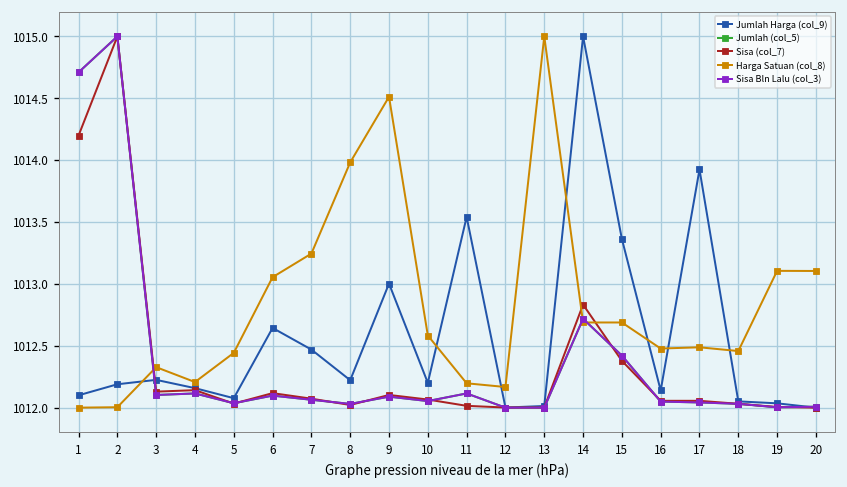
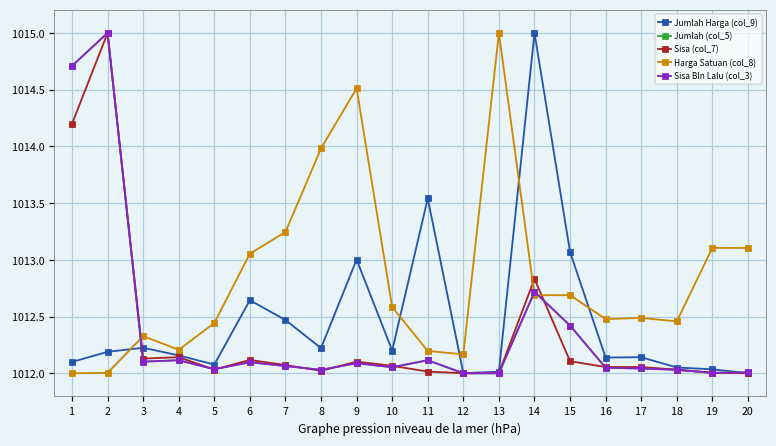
Jumlah Harga (col_9), 15: 1013.36 -> 1013.07
Sisa (col_7), 15: 1012.38 -> 1012.11
Jumlah Harga (col_9), 17: 1013.92 -> 1012.14
